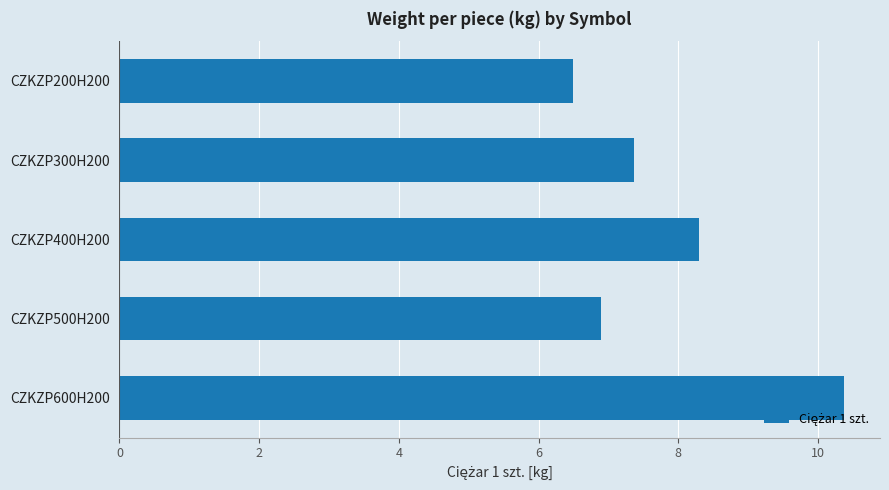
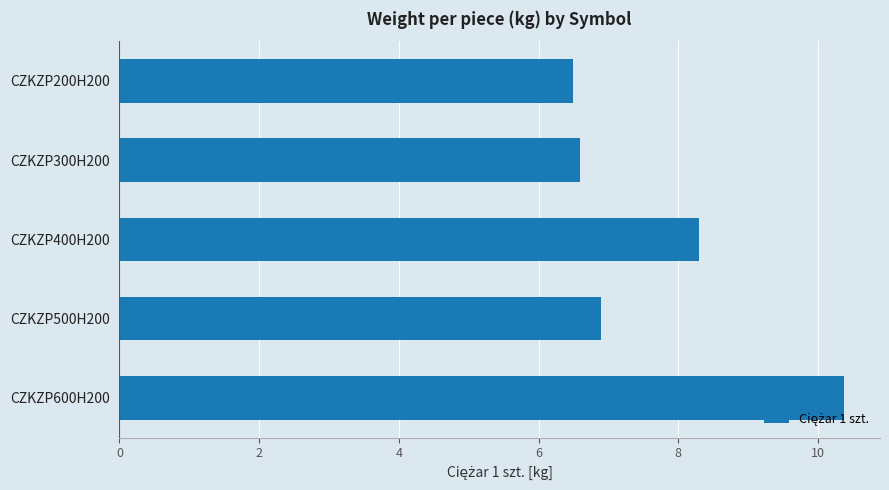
CZKZP300H200: 7.4 -> 6.6
